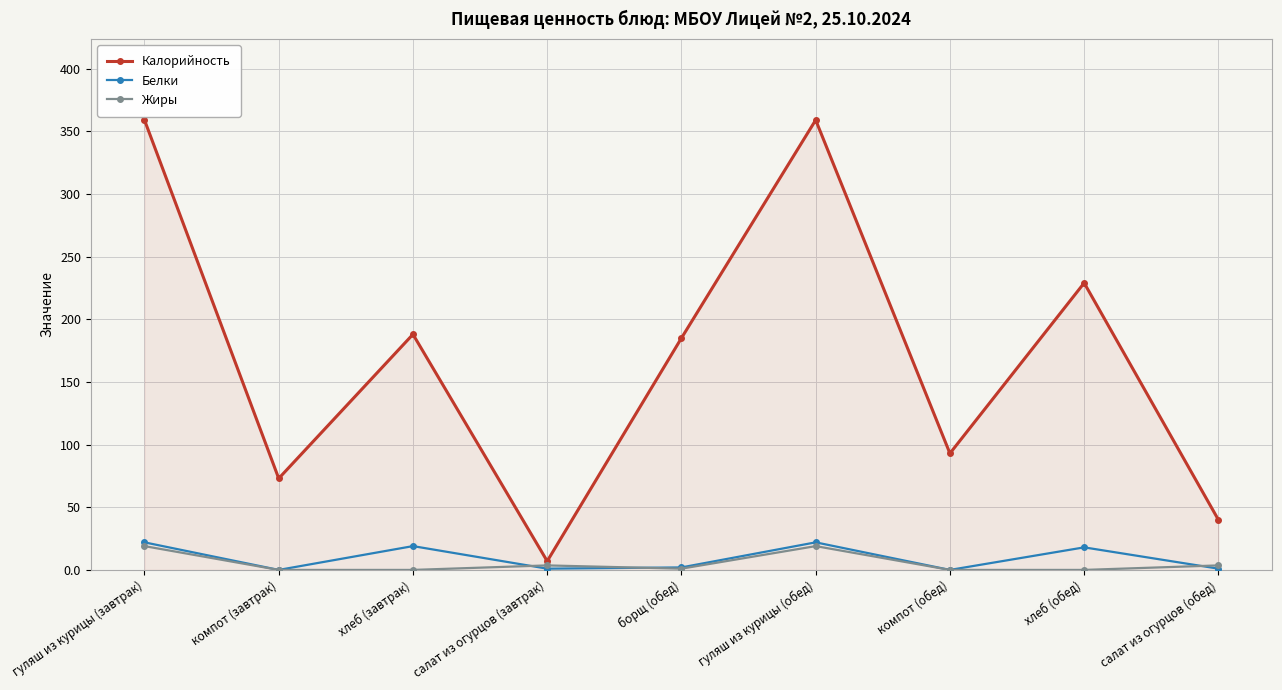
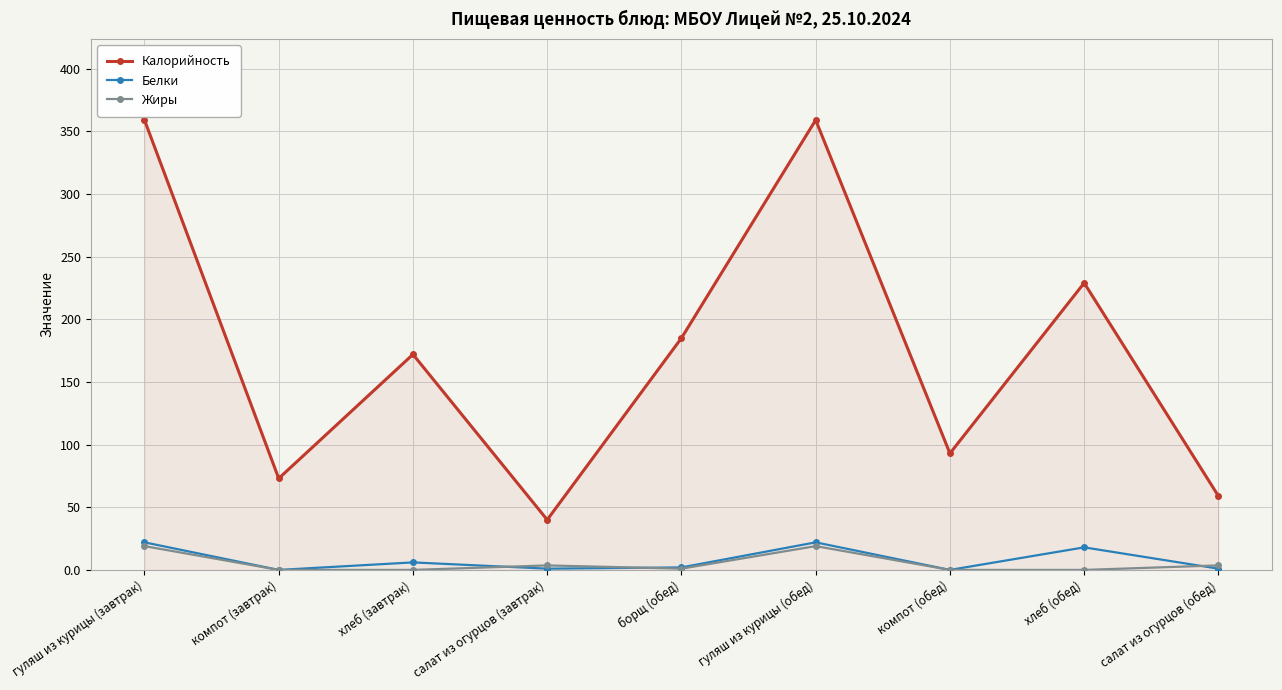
Калорийность, хлеб (завтрак): 188 -> 172
Белки, хлеб (завтрак): 19 -> 6
Калорийность, салат из огурцов (завтрак): 7 -> 40
Калорийность, салат из огурцов (обед): 40 -> 59
